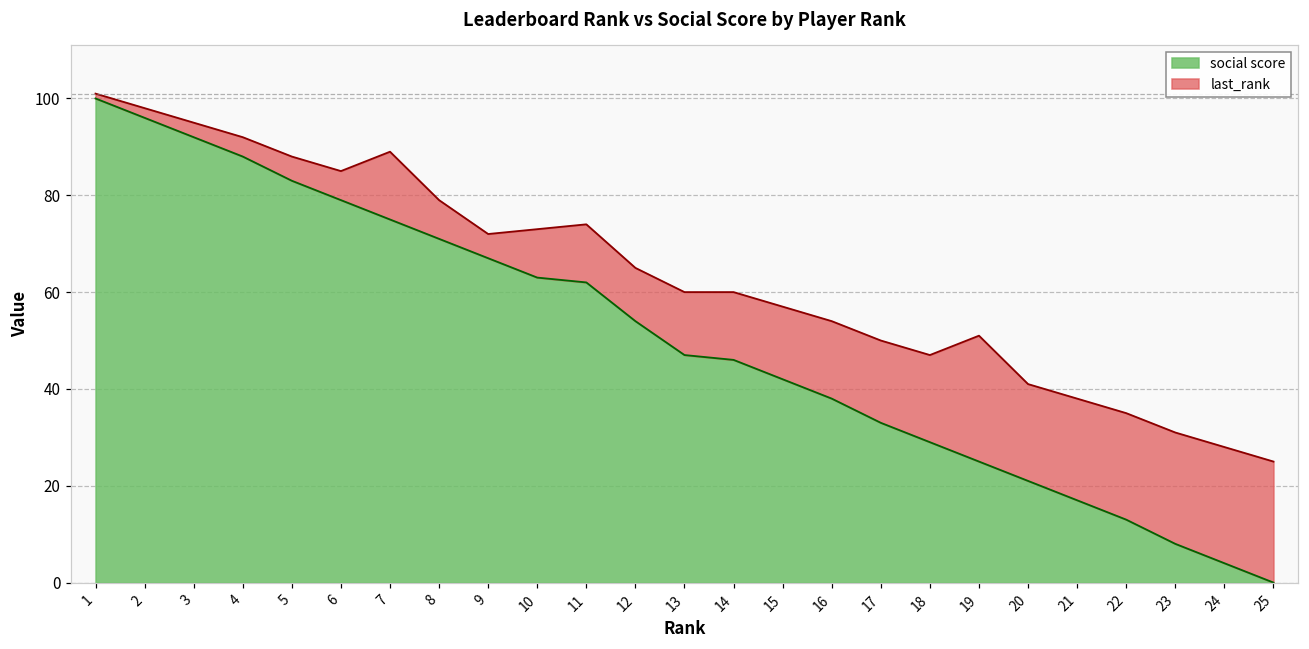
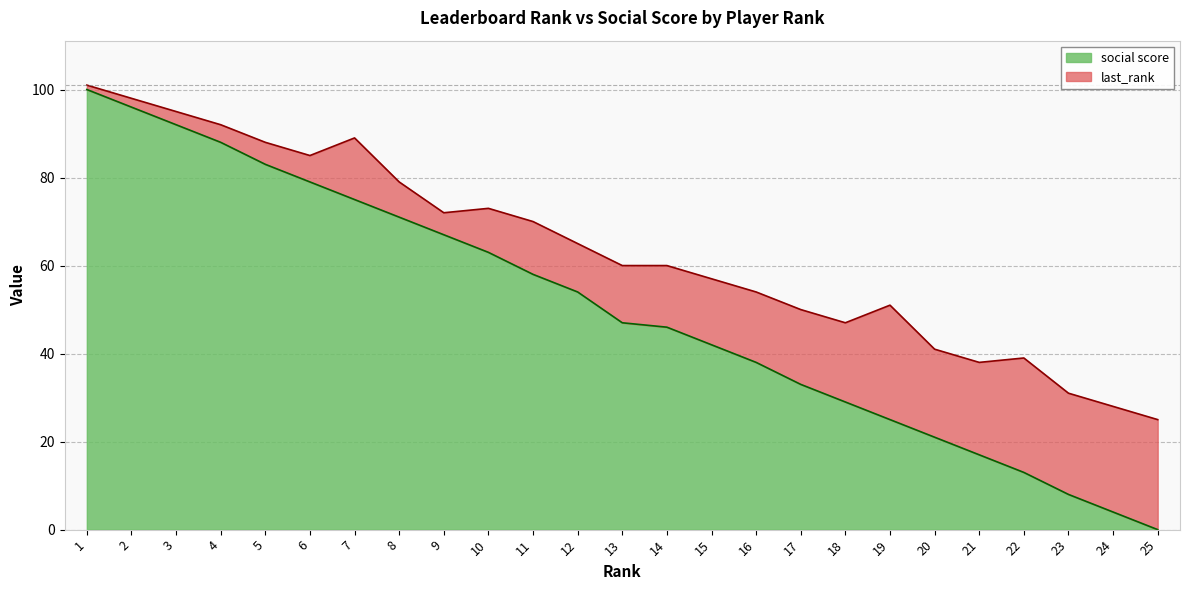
social score, 11: 62 -> 58
last_rank, 22: 22 -> 26
